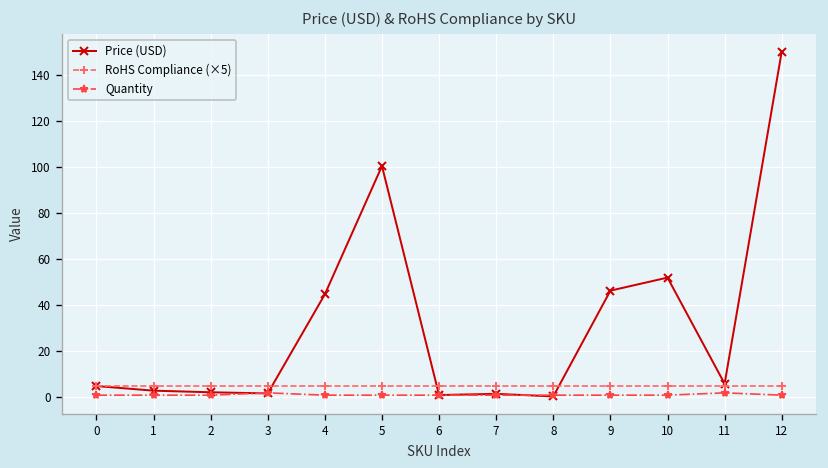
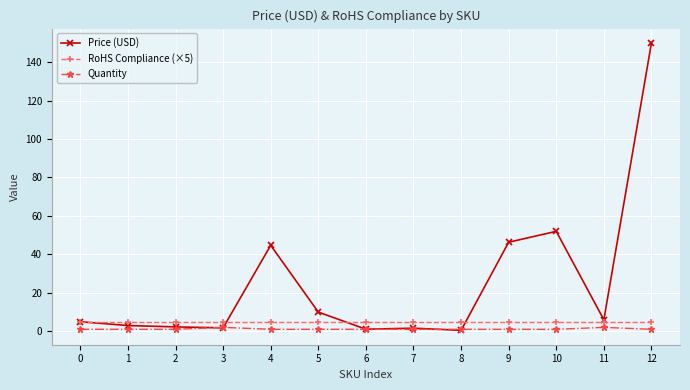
Price (USD), 5: 100 -> 10
